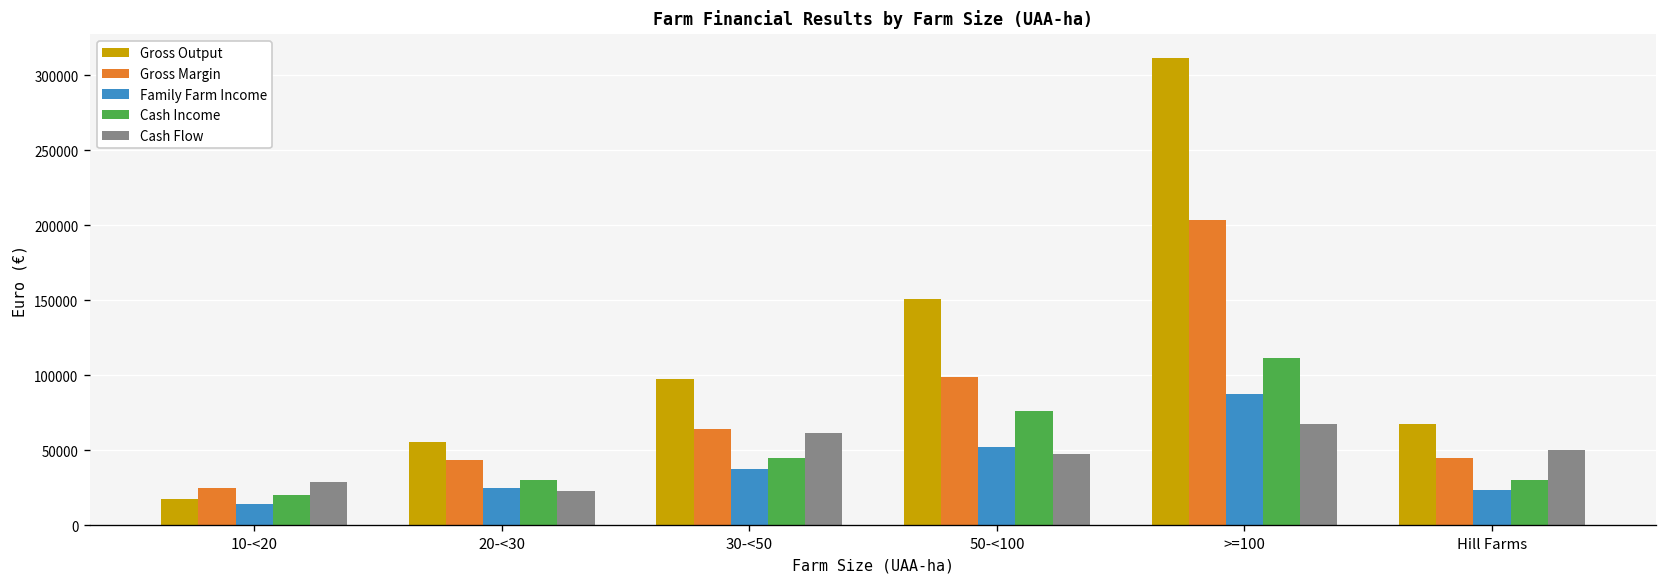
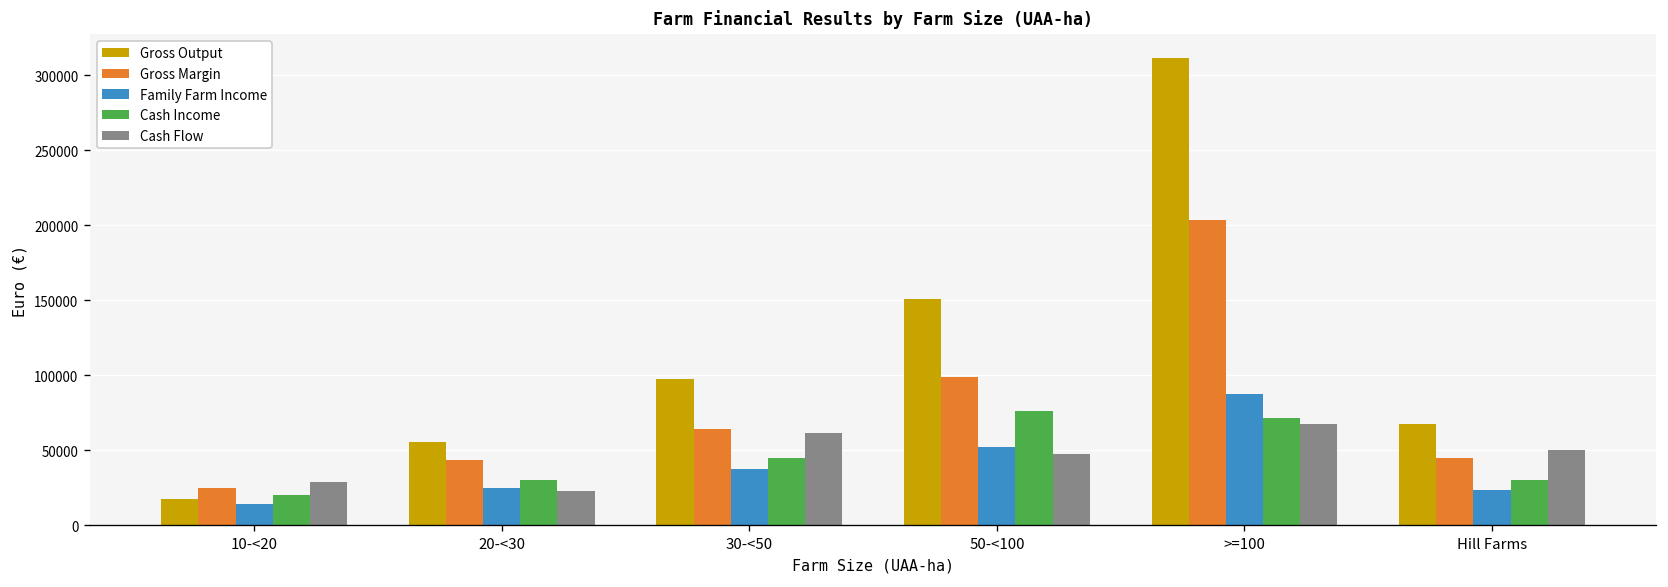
Cash Income, >=100: 111000 -> 71000
